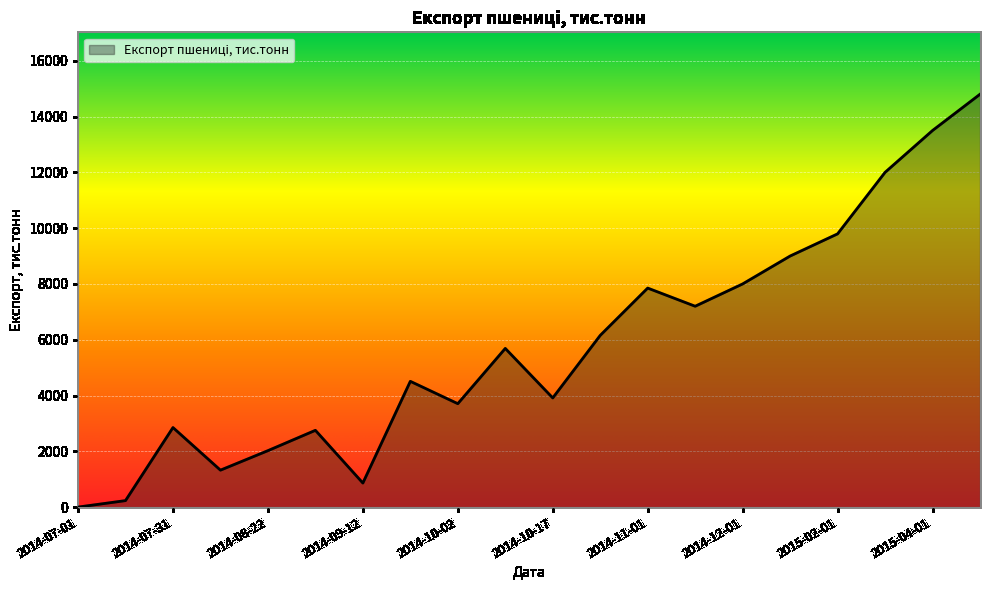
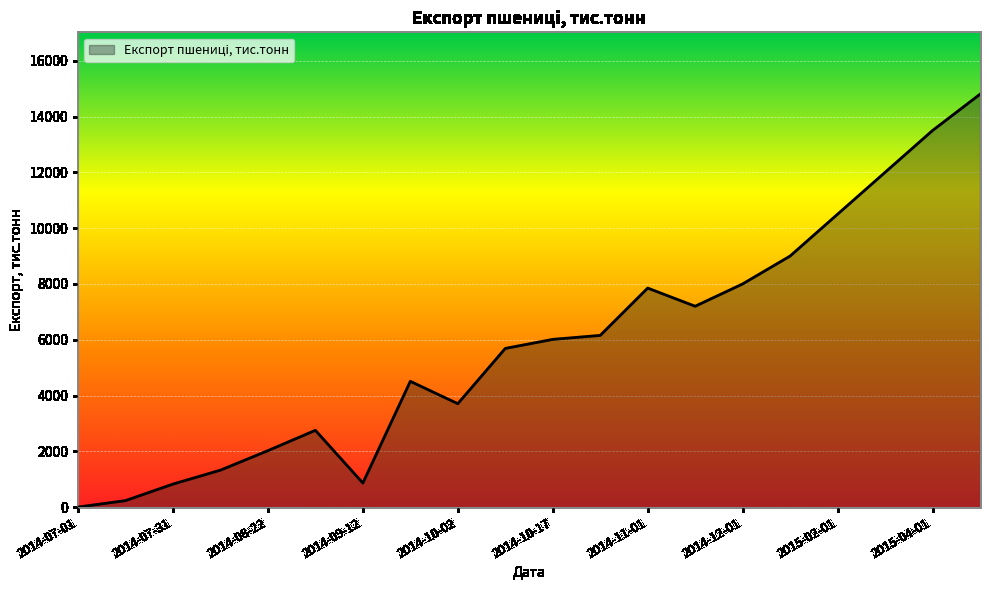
2014-07-31: 2900 -> 800
2014-10-17: 3900 -> 6000
2015-02-01: 9800 -> 10500
